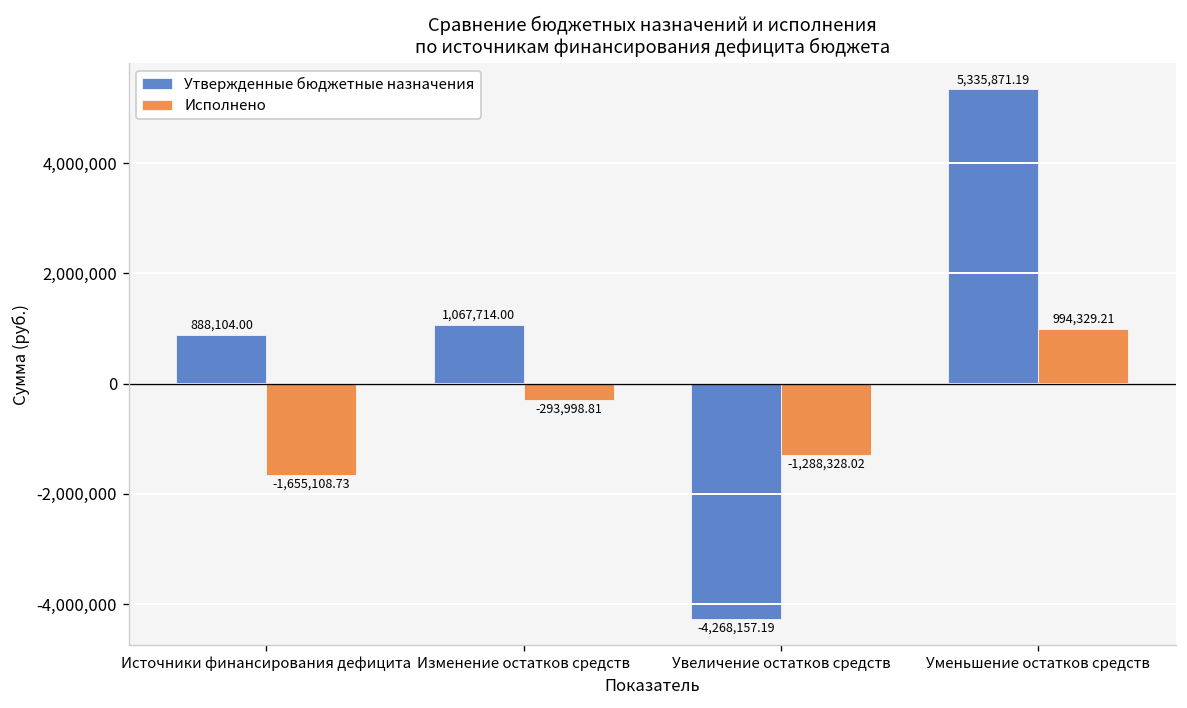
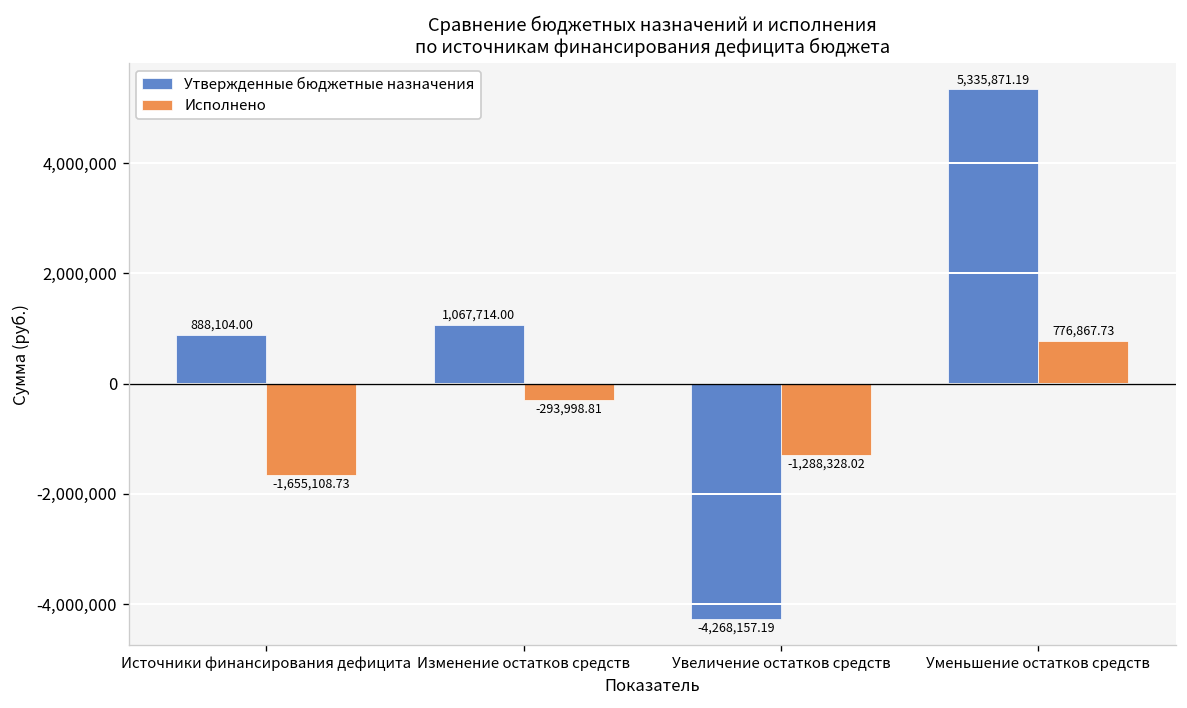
Исполнено, Уменьшение остатков средств: 994,329.21 -> 776,867.73
